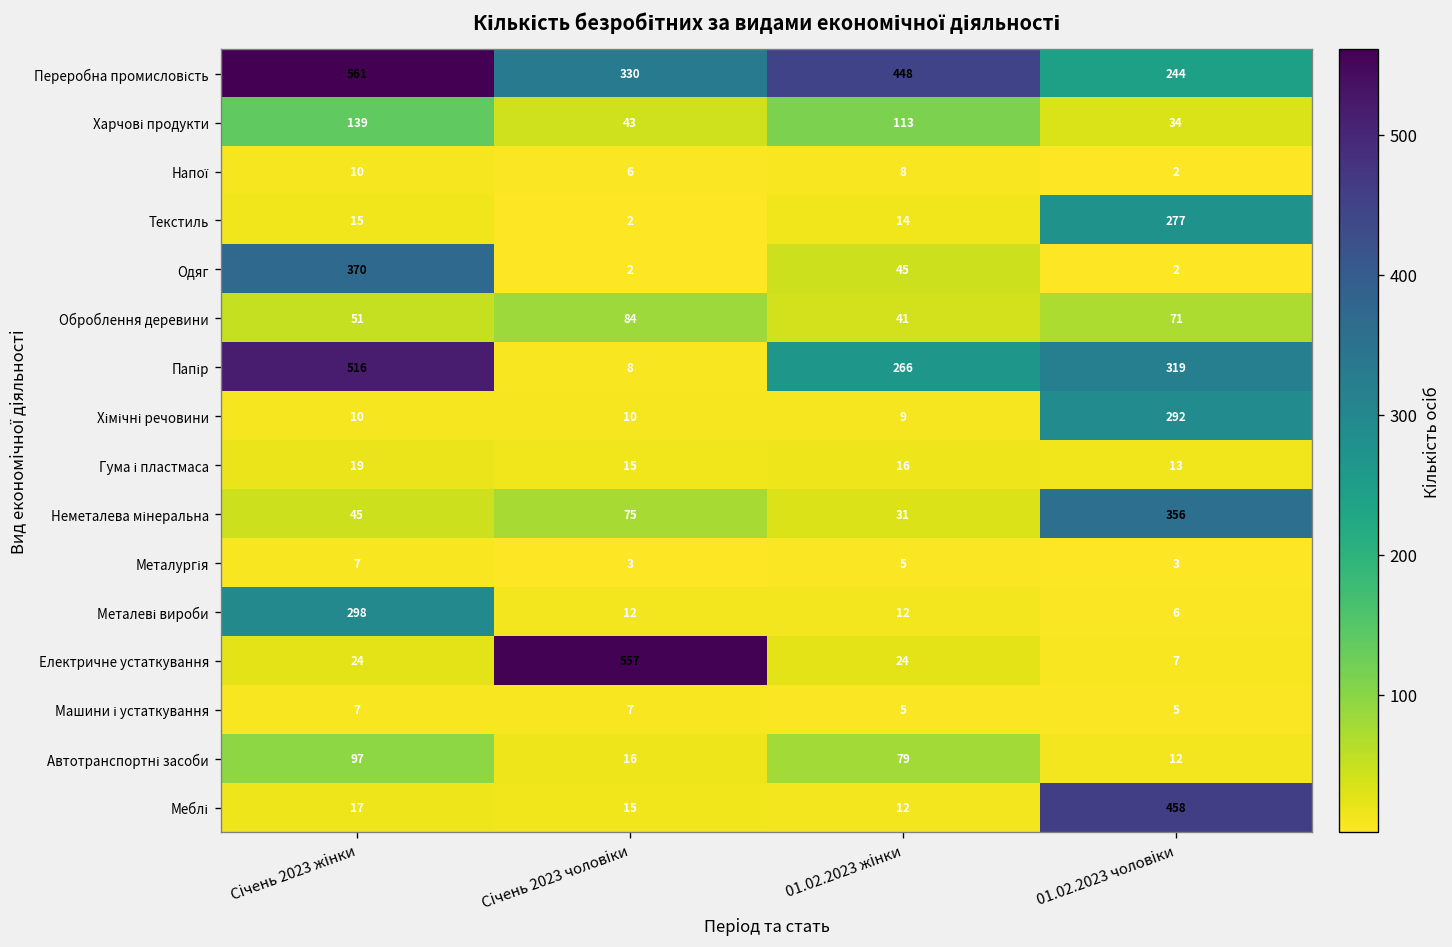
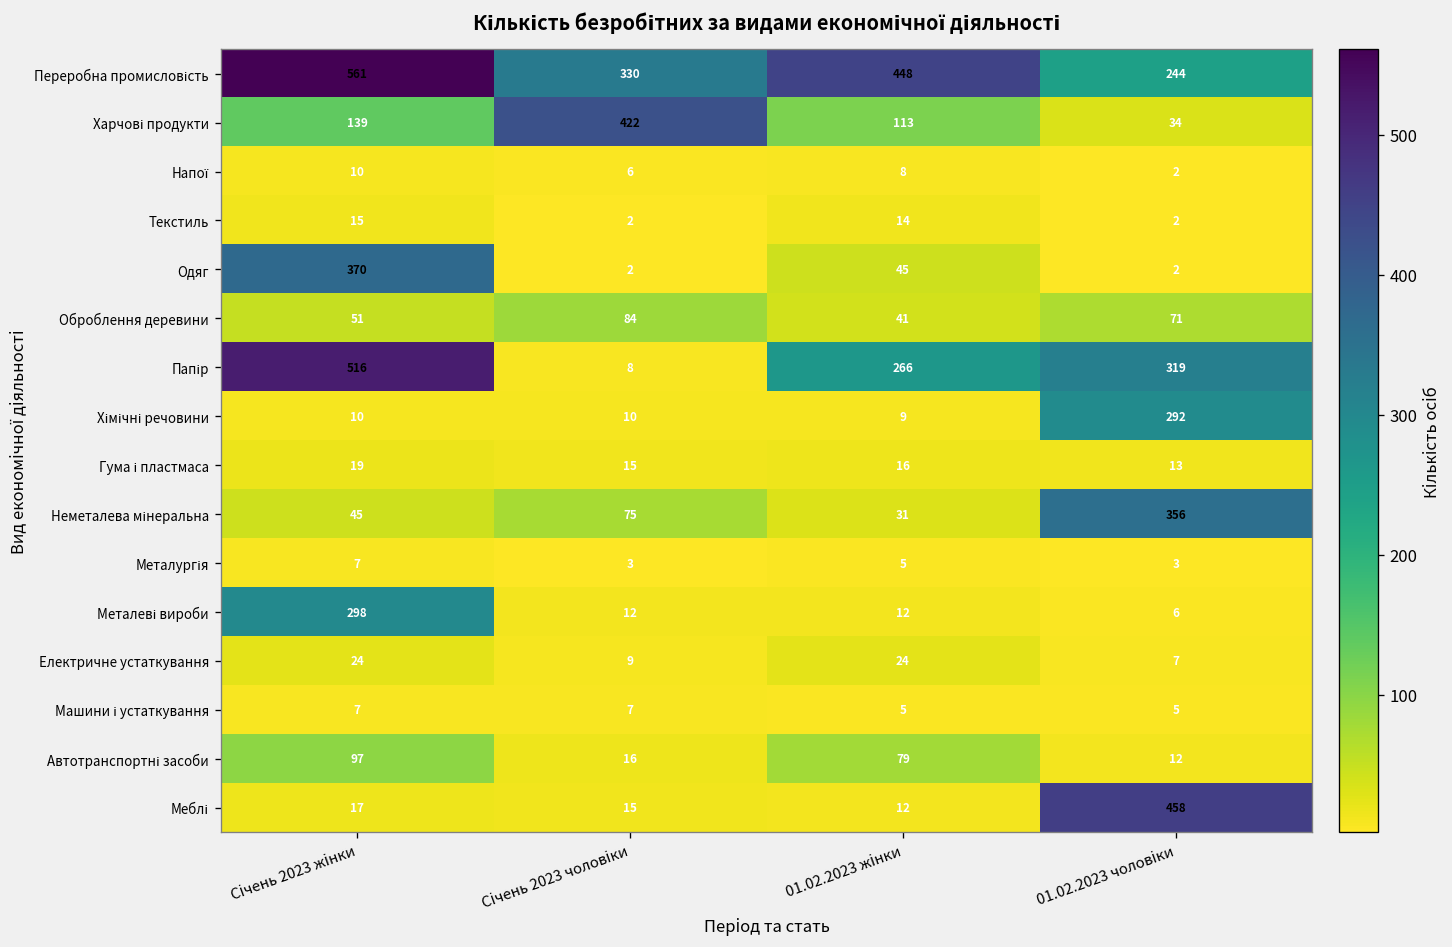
Харчові продукти, Січень 2023 чоловіки: 43 -> 422
Текстиль, 01.02.2023 чоловіки: 277 -> 2
Електричне устаткування, Січень 2023 чоловіки: 557 -> 9
